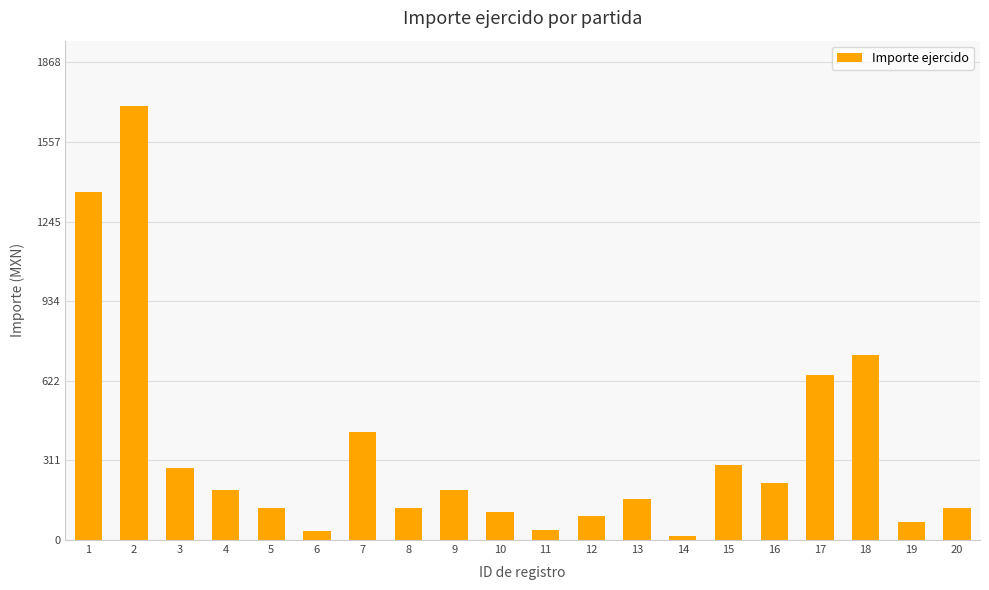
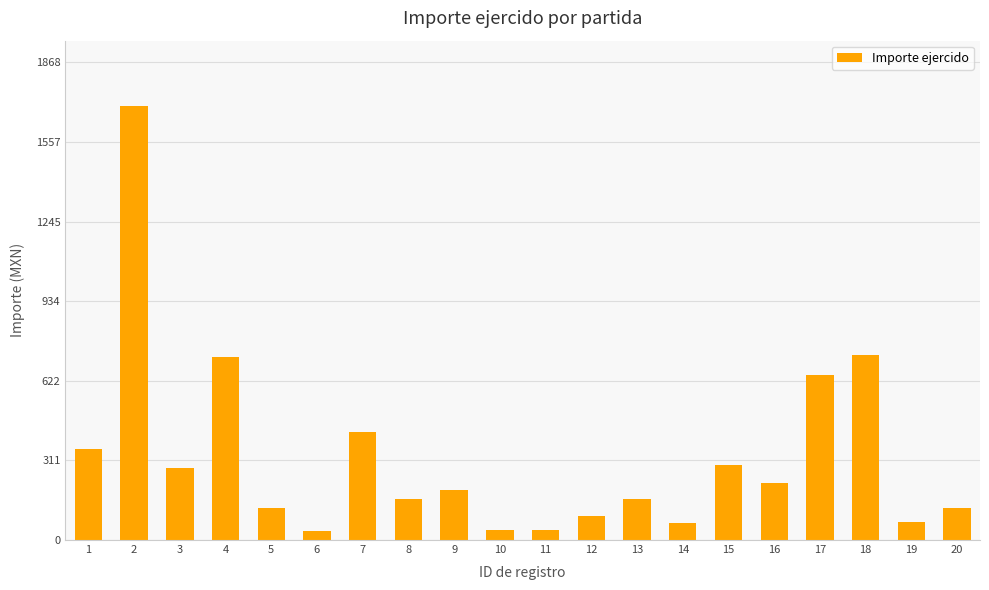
1: 1360 -> 360
4: 200 -> 720
8: 130 -> 160
10: 110 -> 40
14: 20 -> 70
